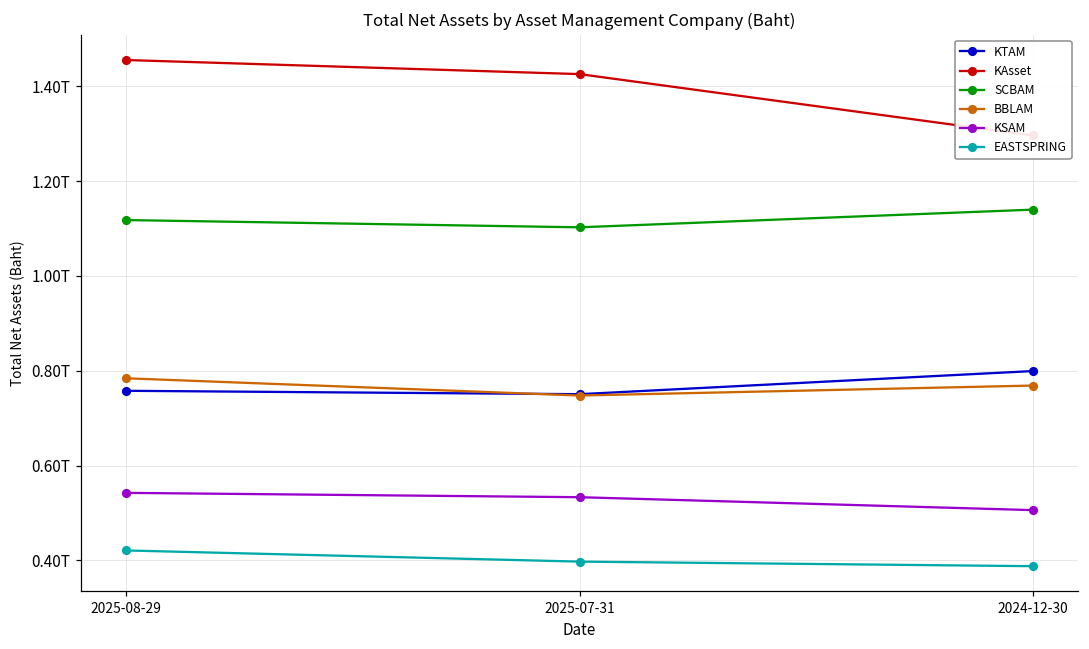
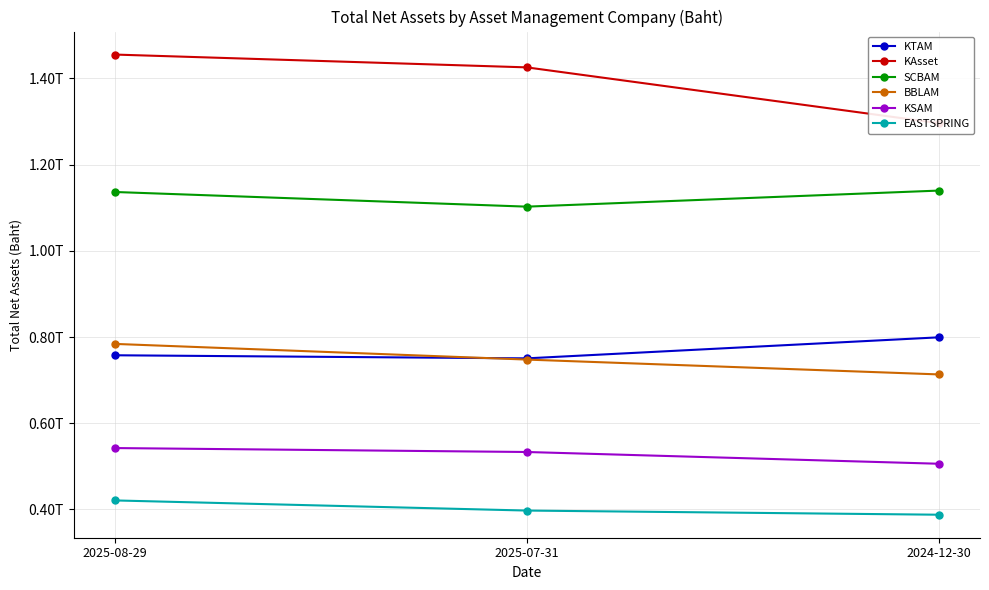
SCBAM, 2025-08-29: 1.12T -> 1.14T
BBLAM, 2024-12-30: 0.77T -> 0.71T
